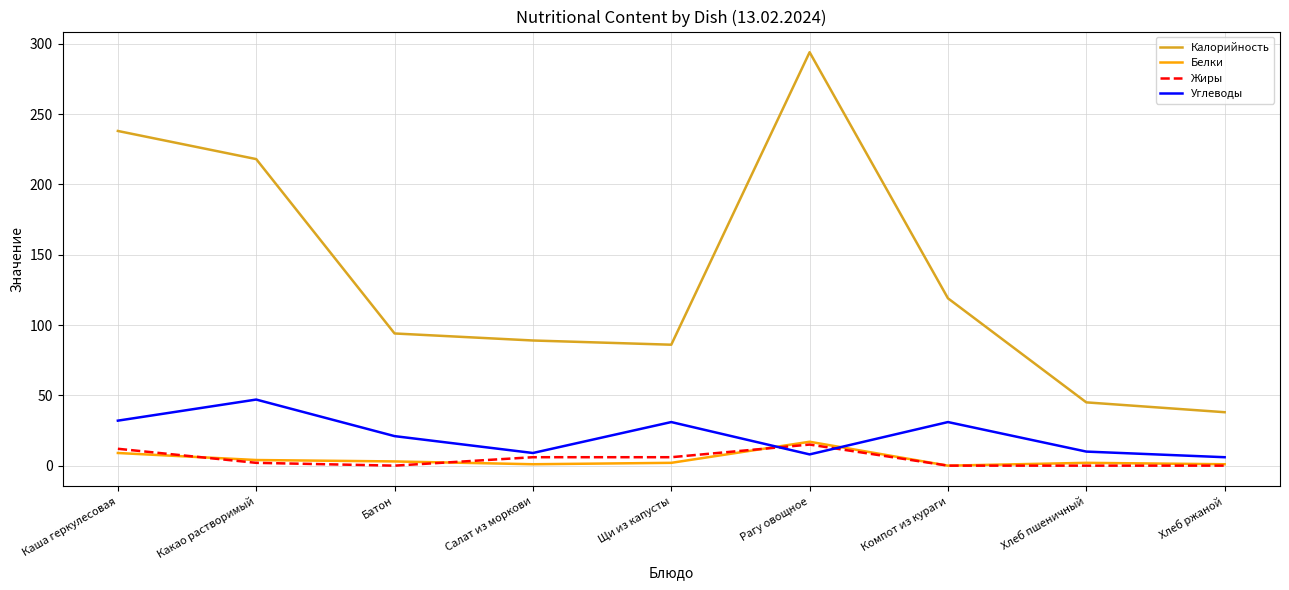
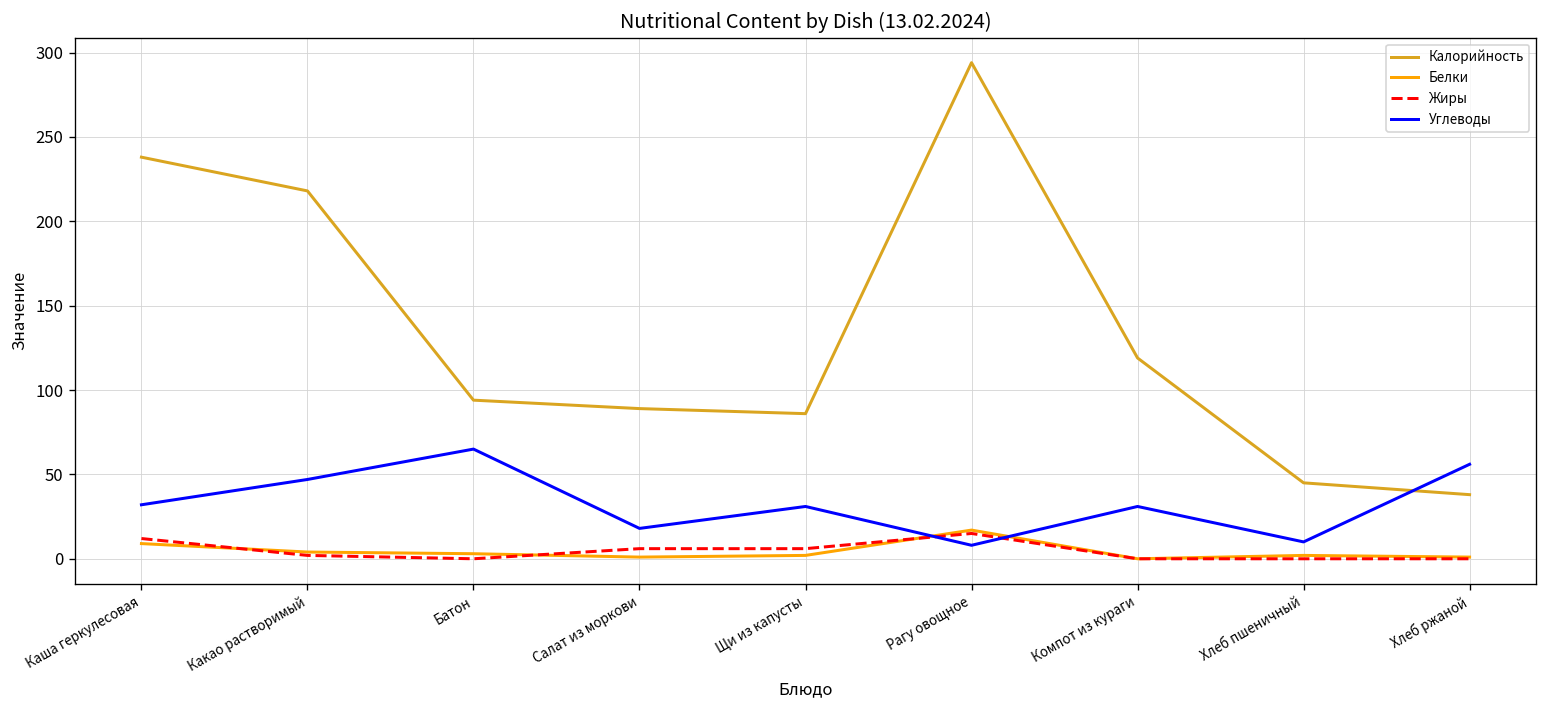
Углеводы, Батон: 21 -> 65
Углеводы, Салат из моркови: 9 -> 18
Углеводы, Хлеб ржаной: 6 -> 56
